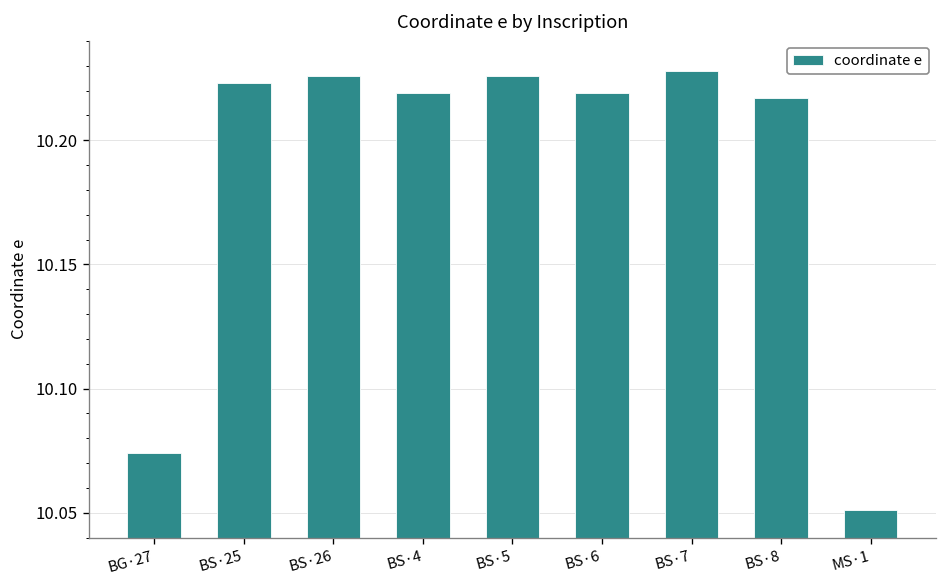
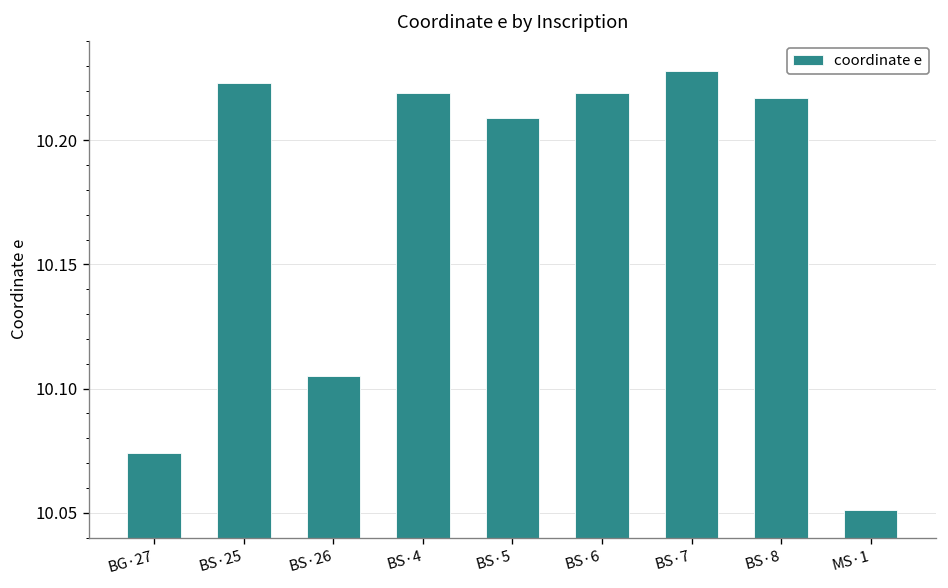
BS·26: 10.226 -> 10.105
BS·5: 10.226 -> 10.209
